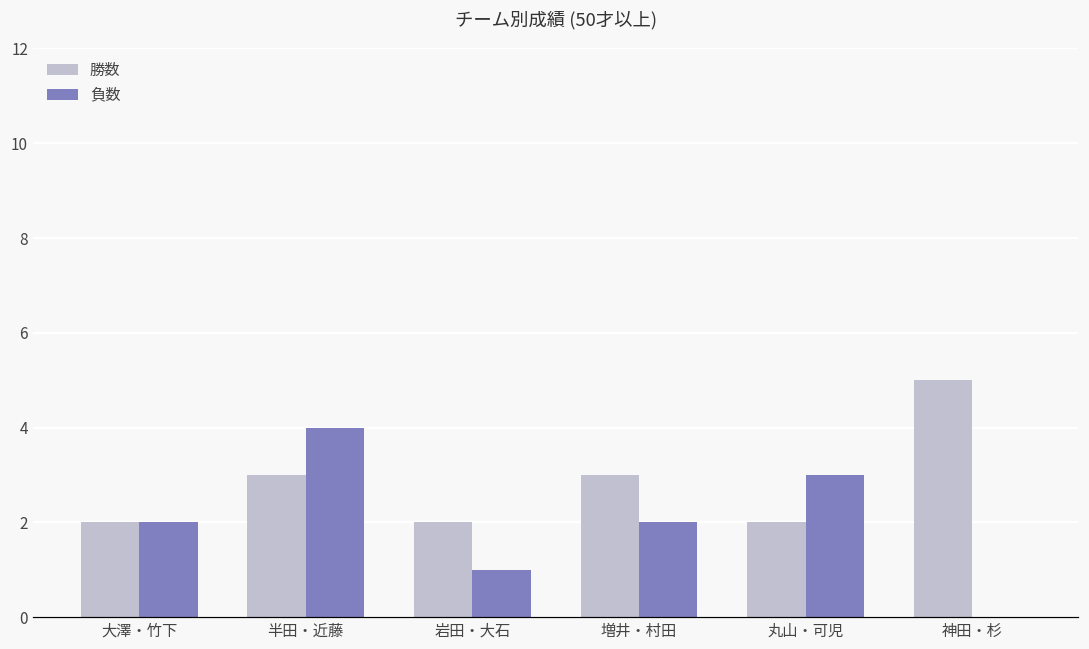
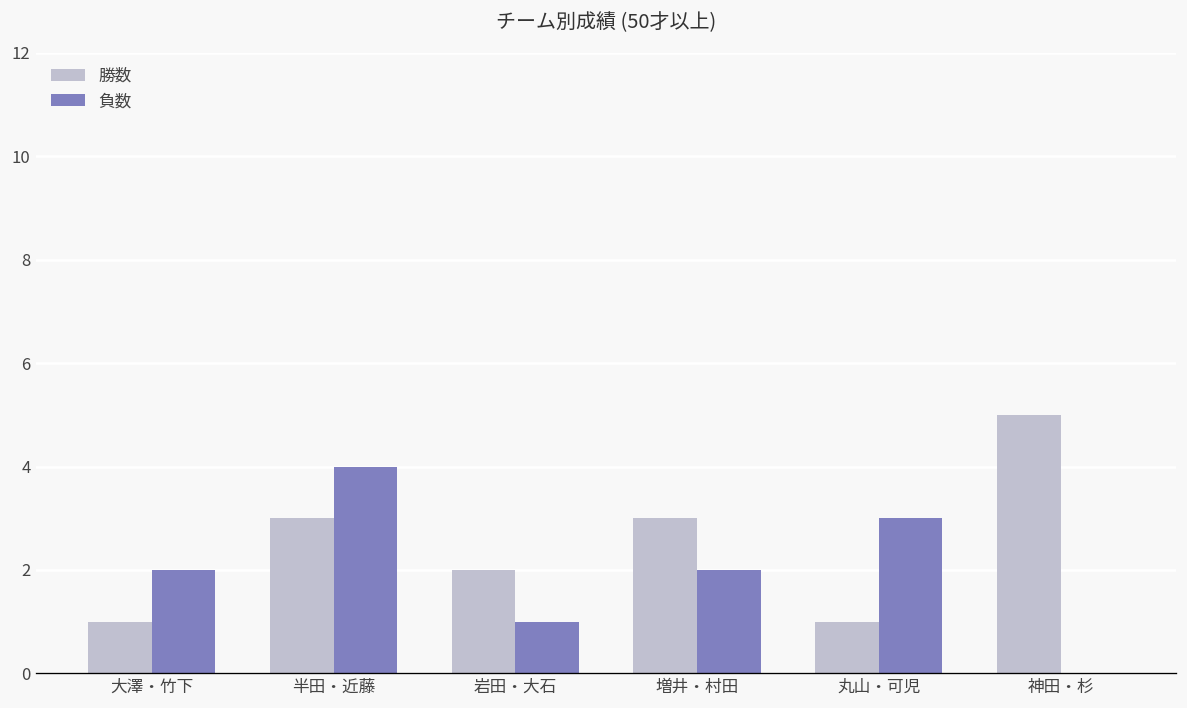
勝数, 大澤・竹下: 2 -> 1
勝数, 丸山・可児: 2 -> 1
